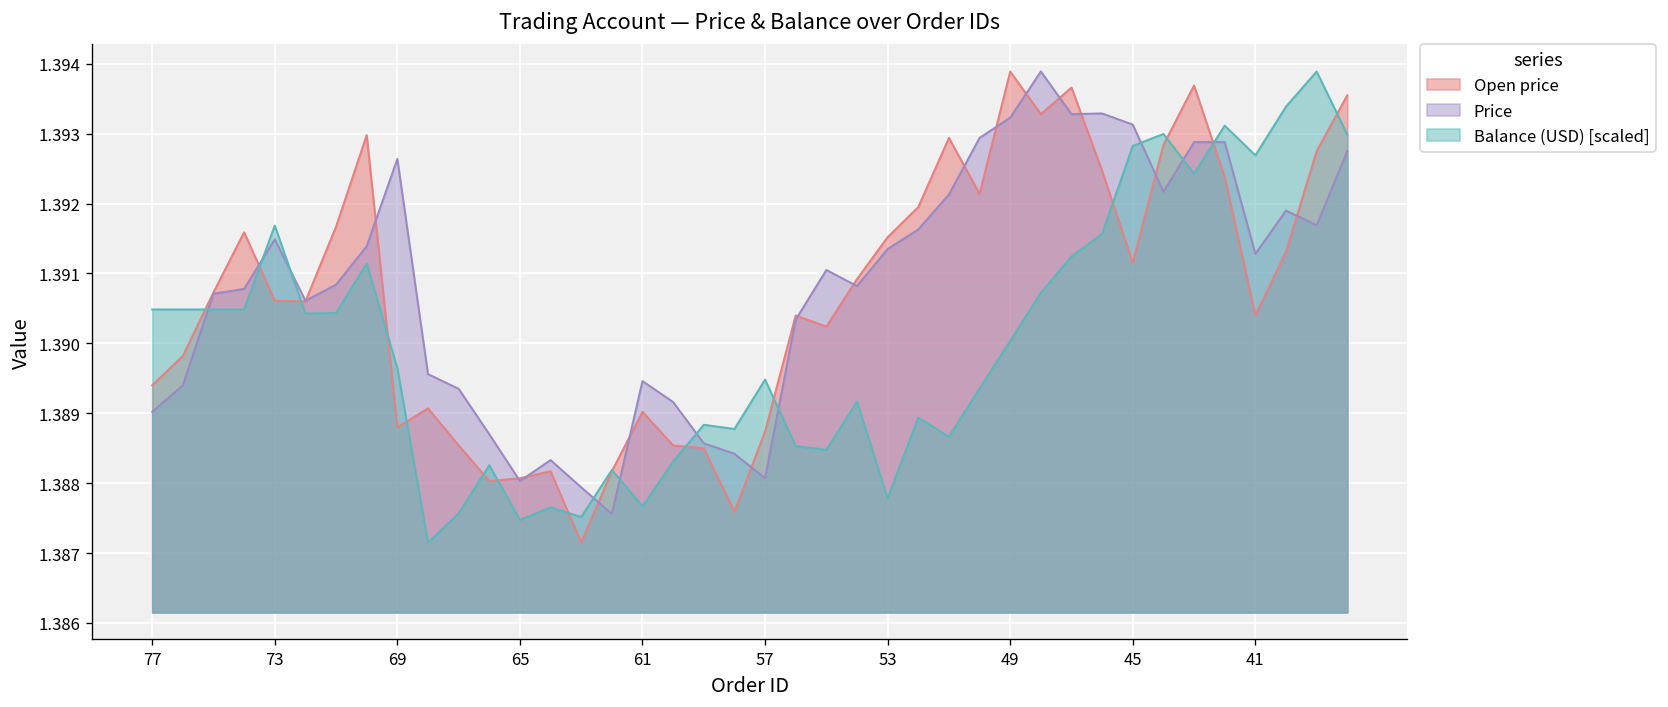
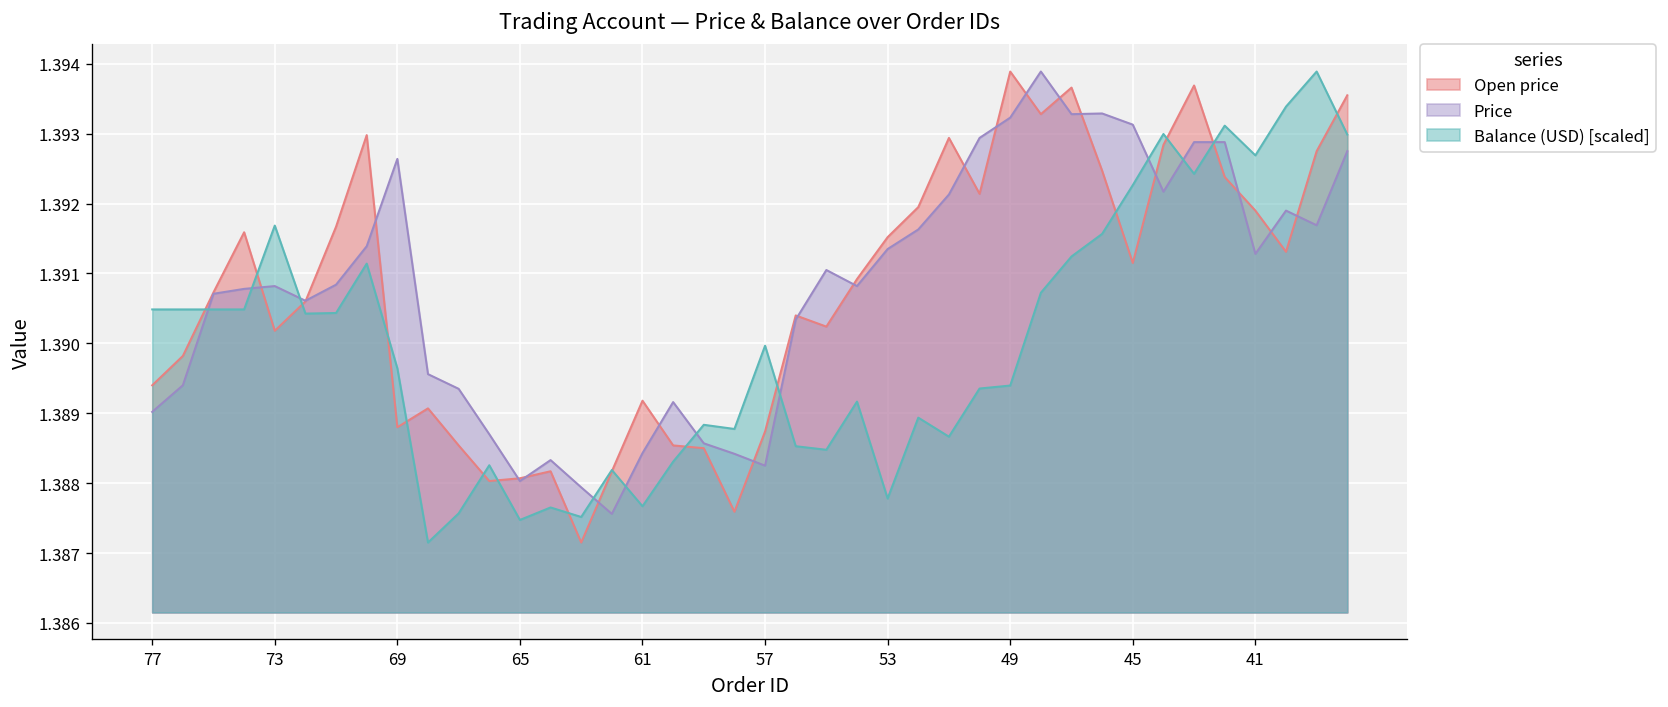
Open price, 73: 1.3906 -> 1.3902
Price, 73: 1.3915 -> 1.3908
Open price, 61: 1.3890 -> 1.3892
Price, 61: 1.3895 -> 1.3884
Price, 57: 1.3881 -> 1.3883
Balance (USD) [scaled], 57: 1.3895 -> 1.3900
Balance (USD) [scaled], 49: 1.3900 -> 1.3894
Balance (USD) [scaled], 45: 1.3928 -> 1.3923
Open price, 41: 1.3904 -> 1.3919
